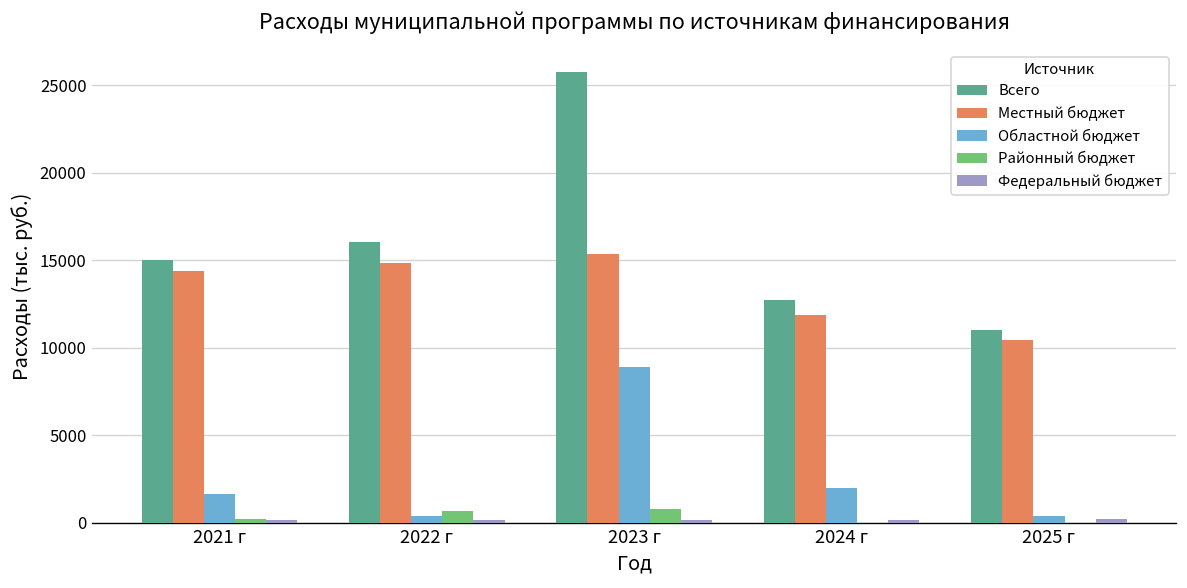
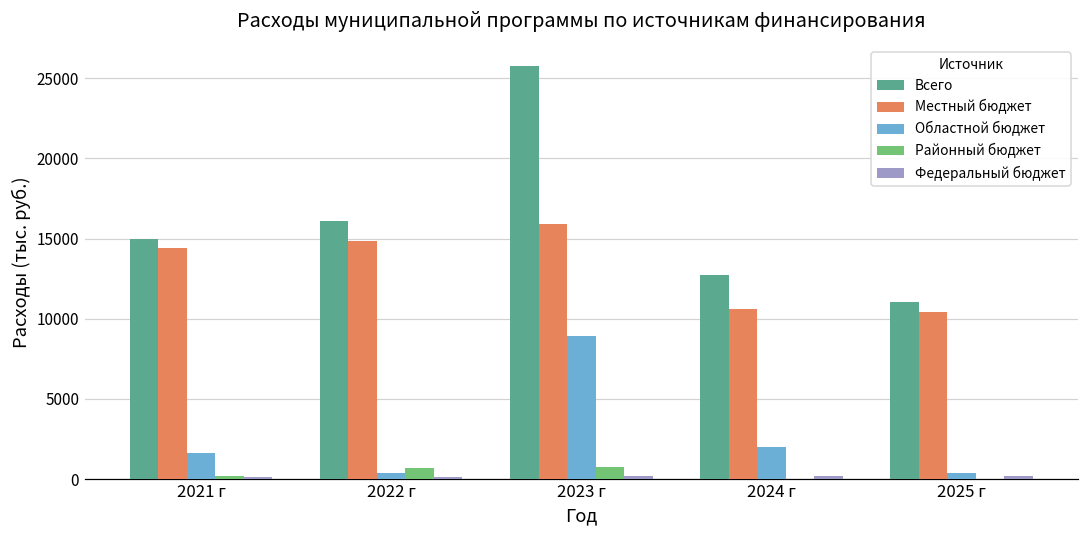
Местный бюджет, 2023 г: 15300 -> 15900
Местный бюджет, 2024 г: 11900 -> 10600
